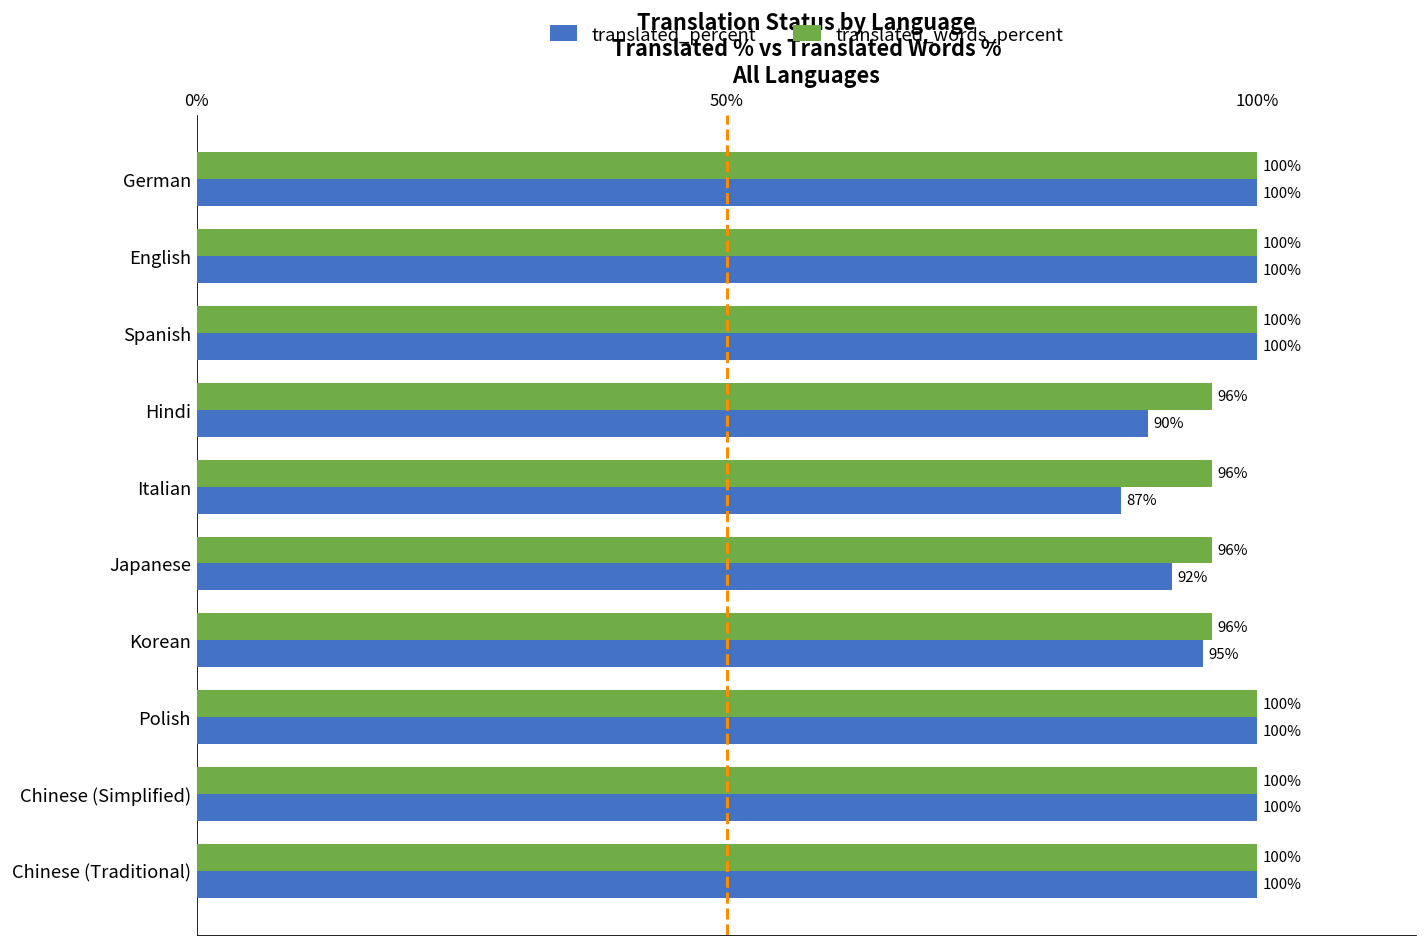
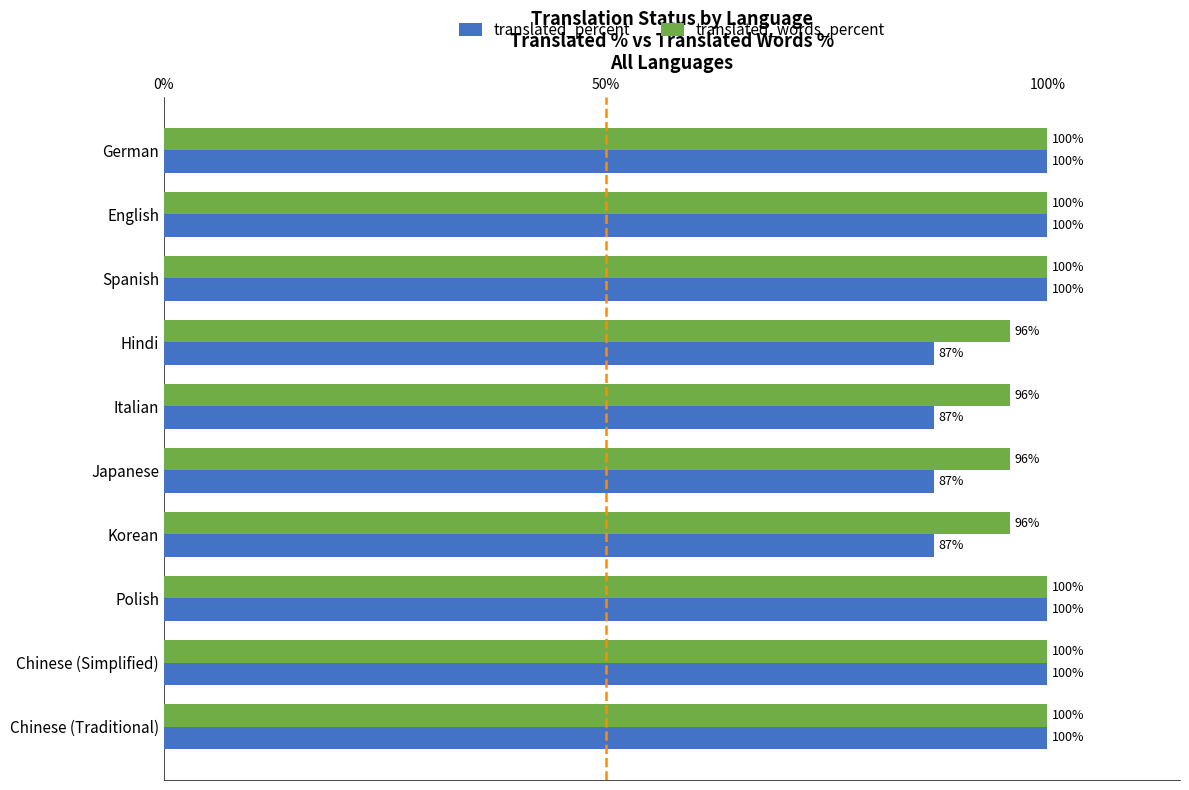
translated_percent, Hindi: 90% -> 87%
translated_percent, Japanese: 92% -> 87%
translated_percent, Korean: 95% -> 87%
